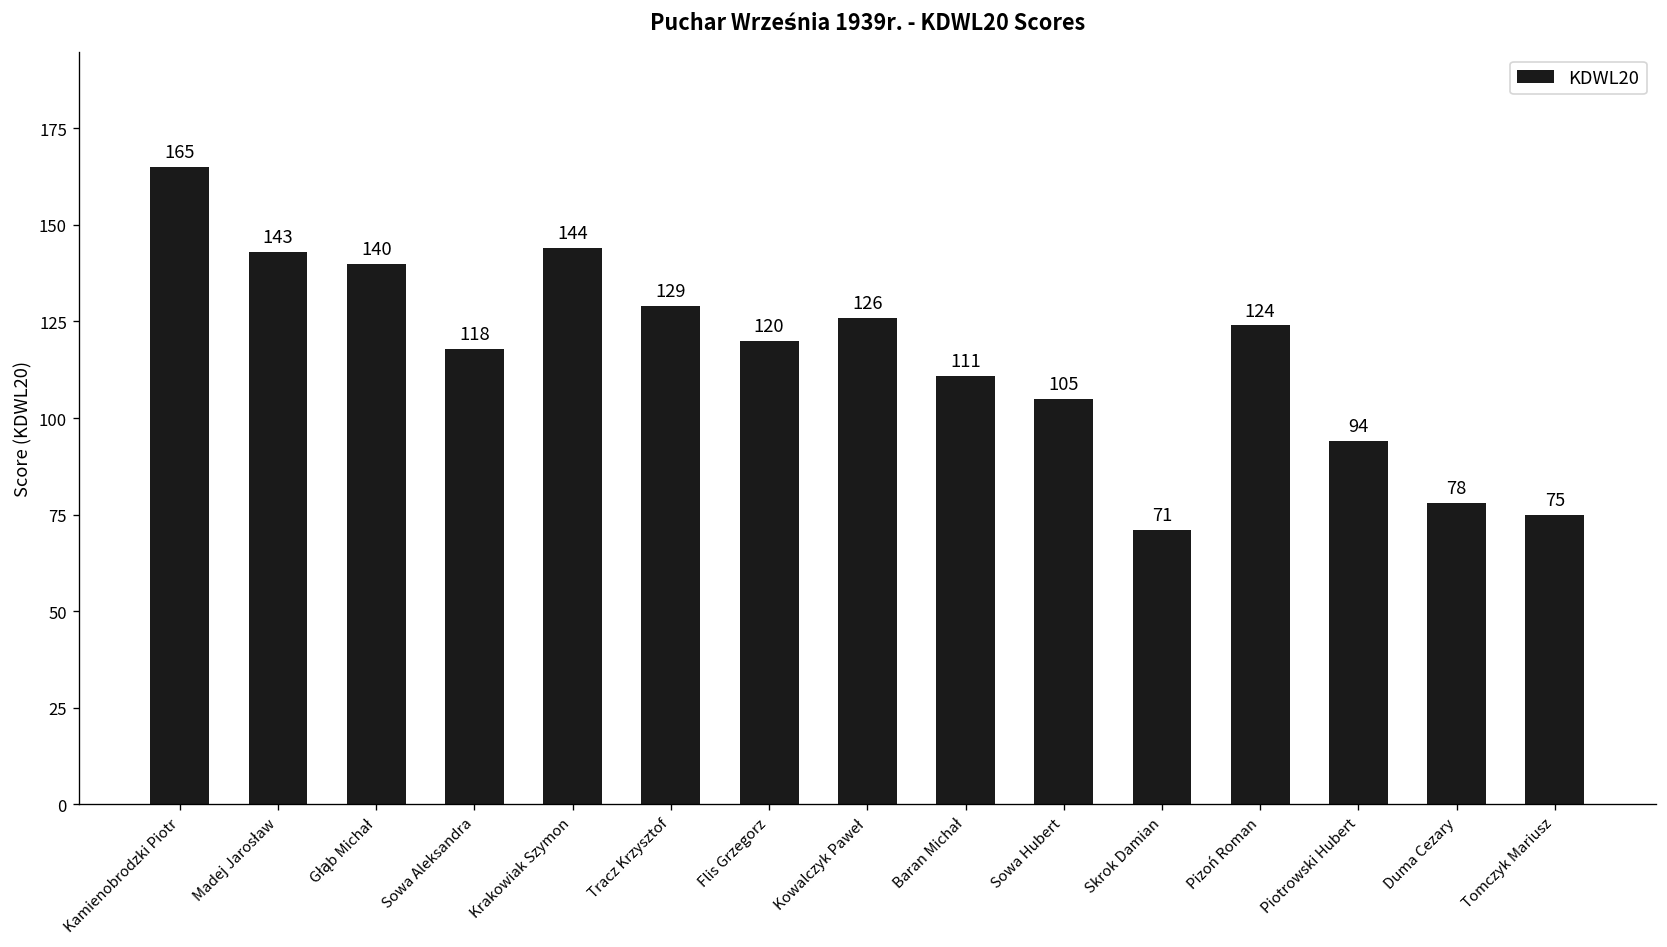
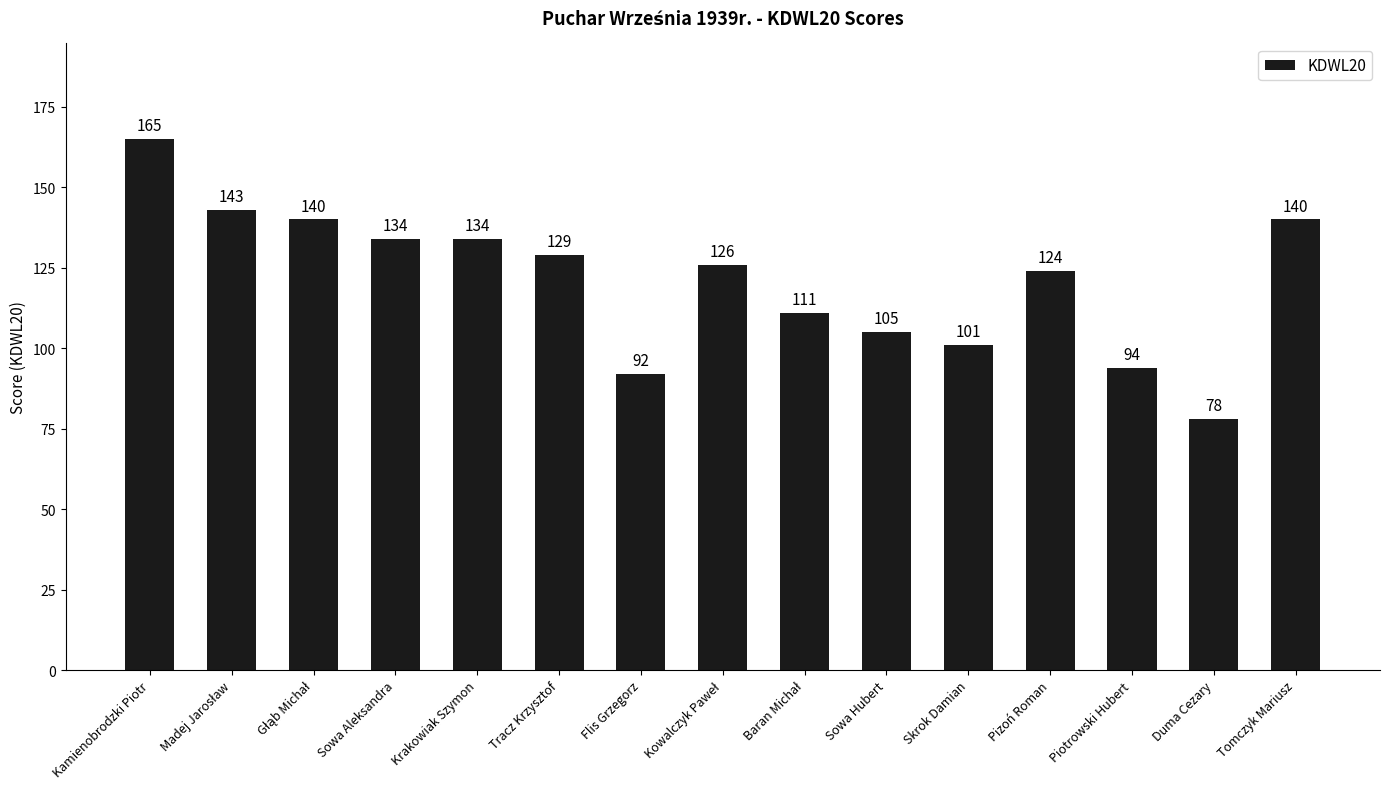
Sowa Aleksandra: 118 -> 134
Krakowiak Szymon: 144 -> 134
Flis Grzegorz: 120 -> 92
Skrok Damian: 71 -> 101
Tomczyk Mariusz: 75 -> 140
